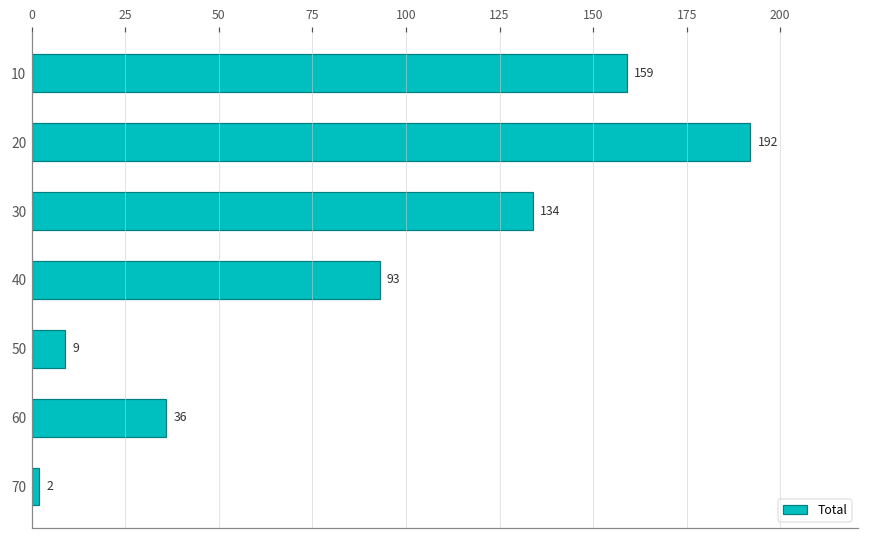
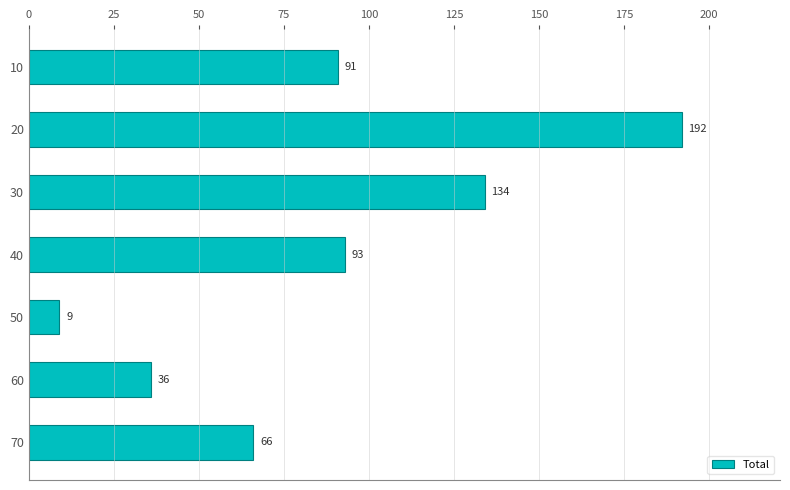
10: 159 -> 91
70: 2 -> 66
